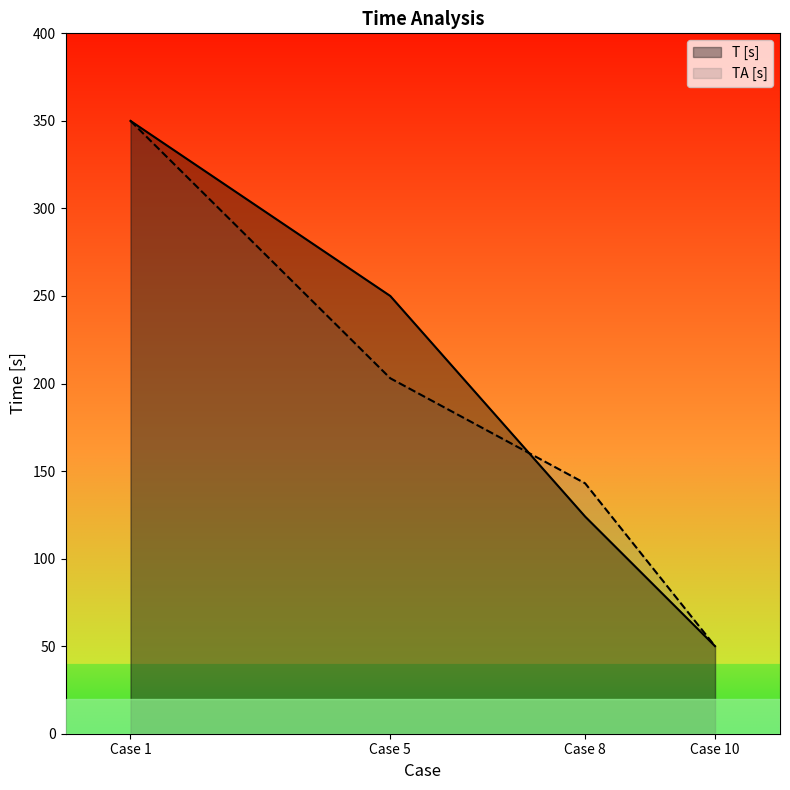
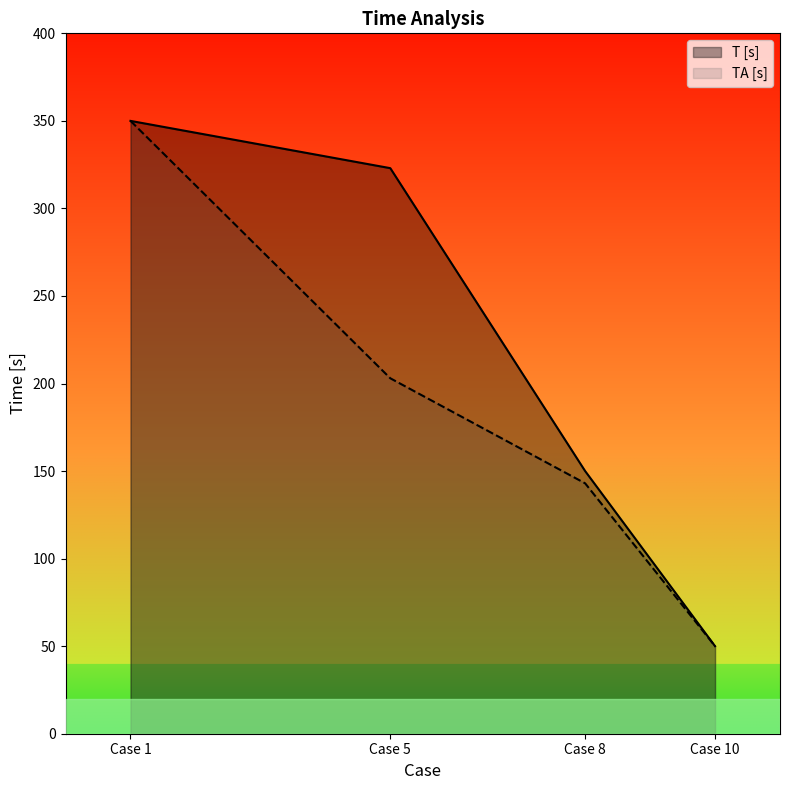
T [s], Case 5: 250 -> 323
T [s], Case 8: 124 -> 150
